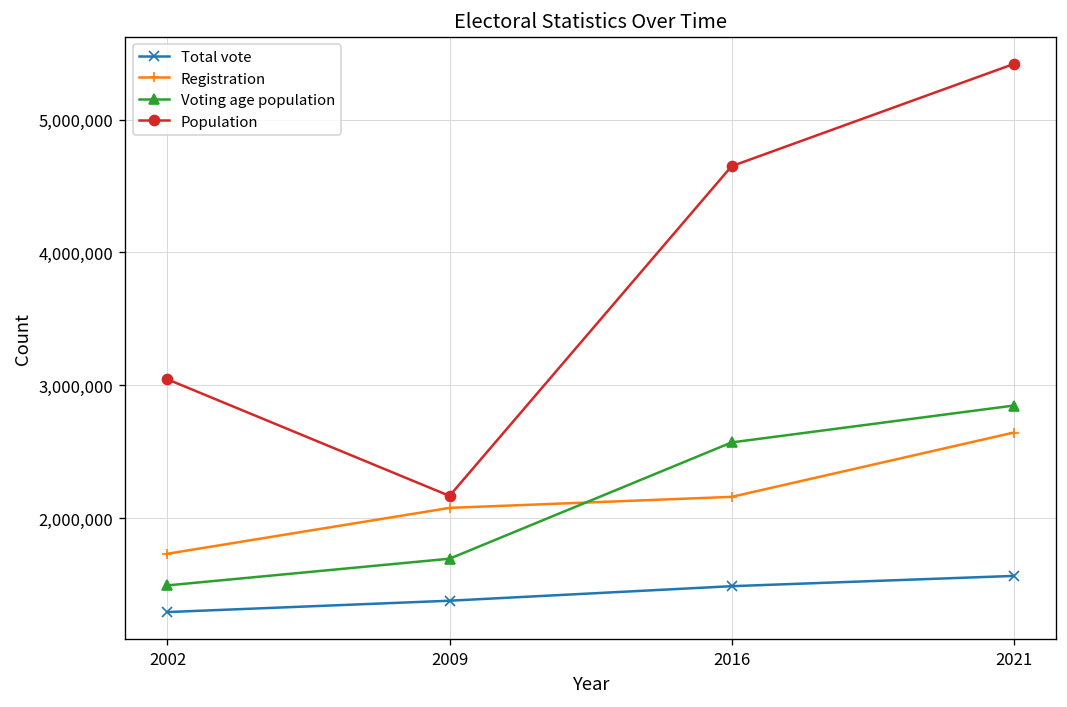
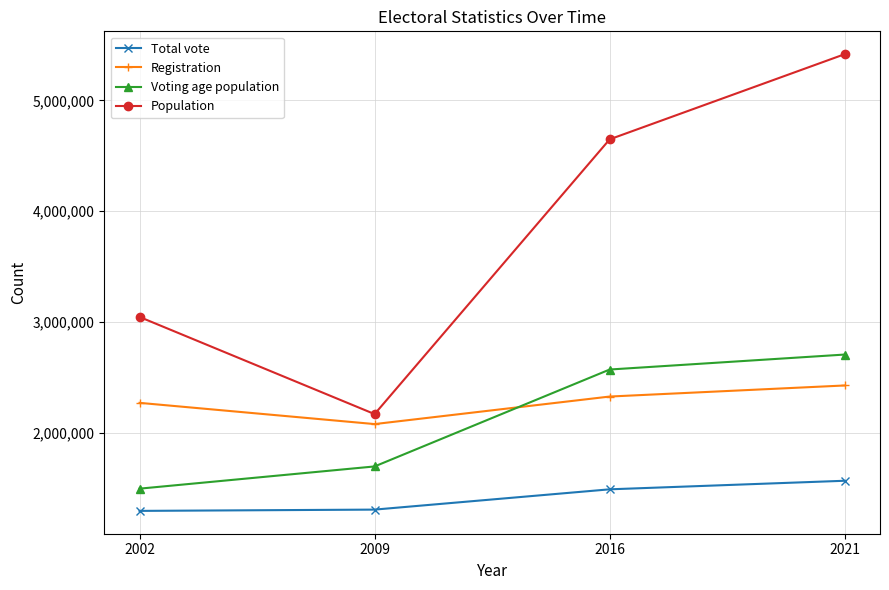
Registration, 2002: 1,730,000 -> 2,270,000
Total vote, 2009: 1,380,000 -> 1,310,000
Registration, 2016: 2,160,000 -> 2,330,000
Registration, 2021: 2,650,000 -> 2,430,000
Voting age population, 2021: 2,850,000 -> 2,710,000
